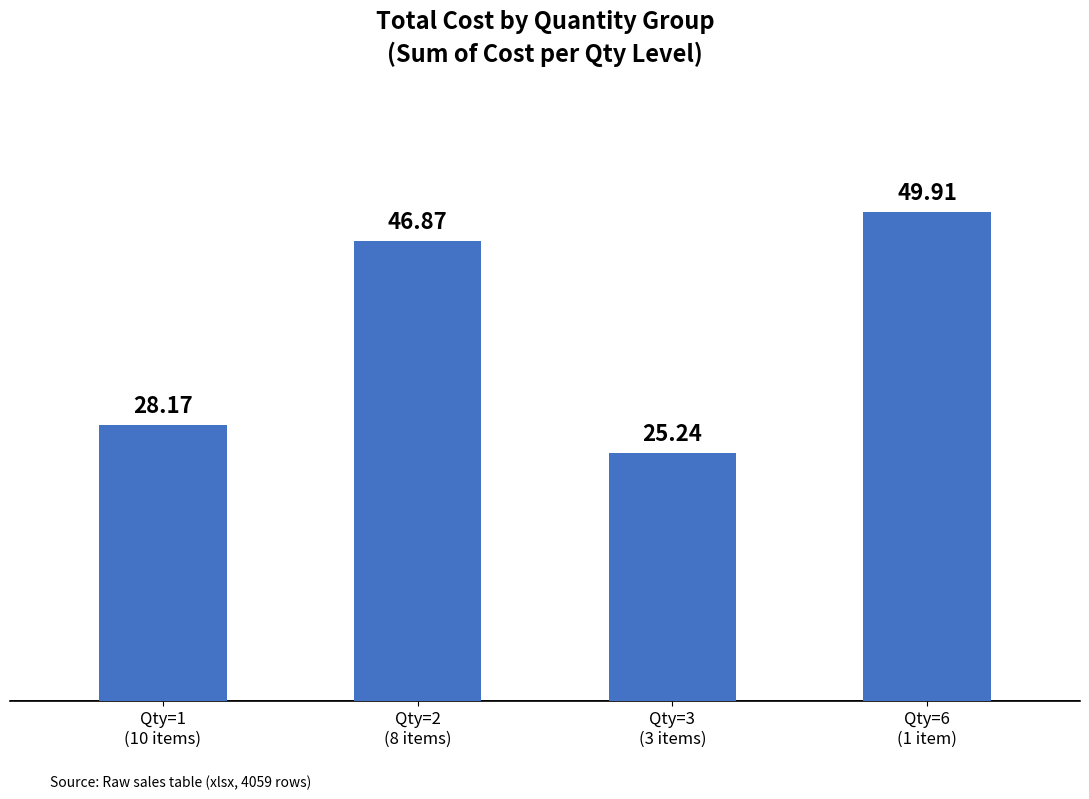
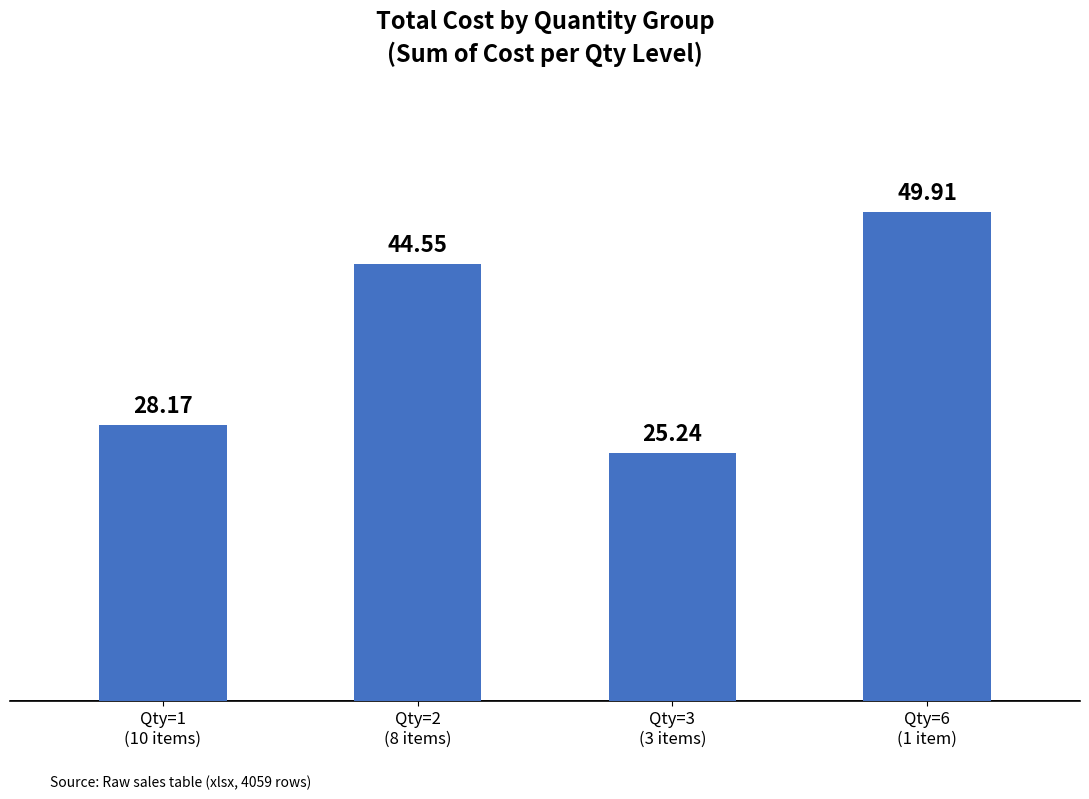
Qty=2 (8 items): 46.87 -> 44.55
